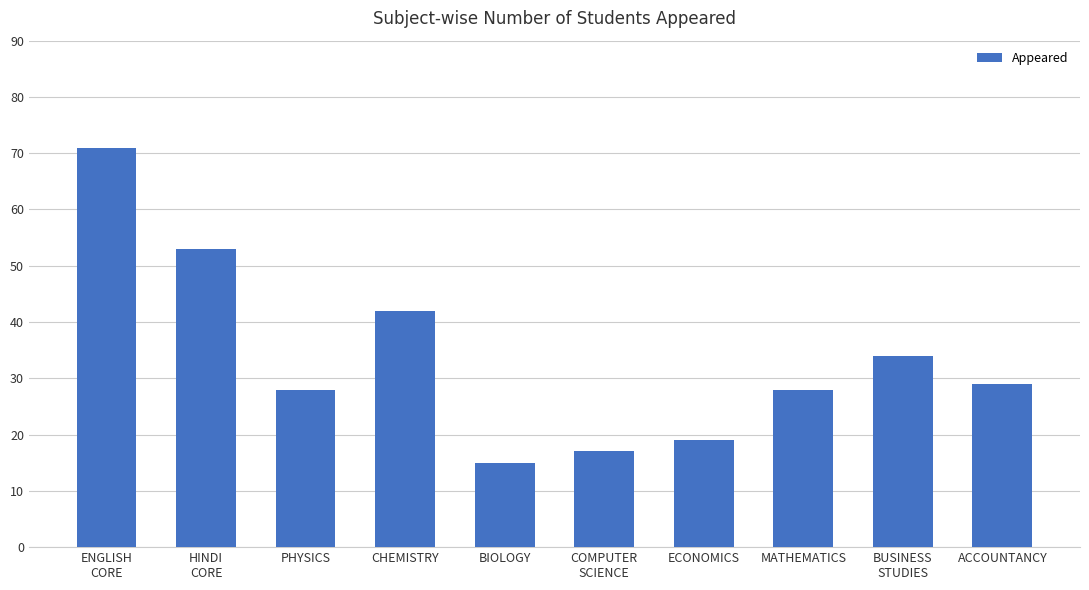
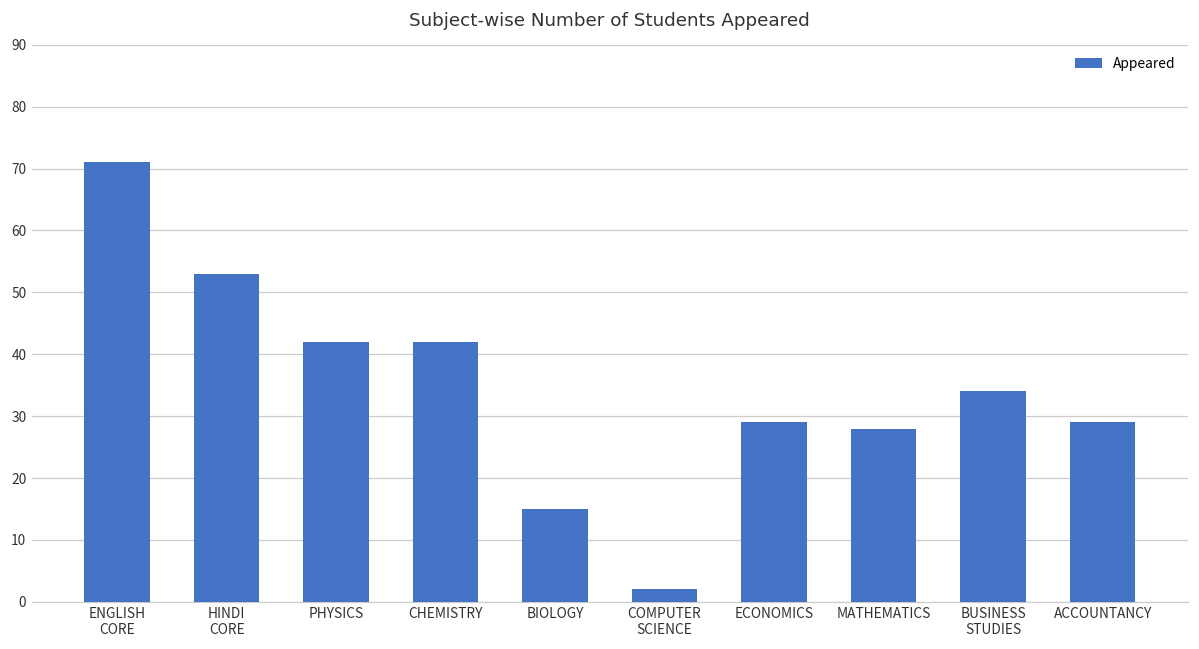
PHYSICS: 28 -> 42
COMPUTER SCIENCE: 17 -> 2
ECONOMICS: 19 -> 29
